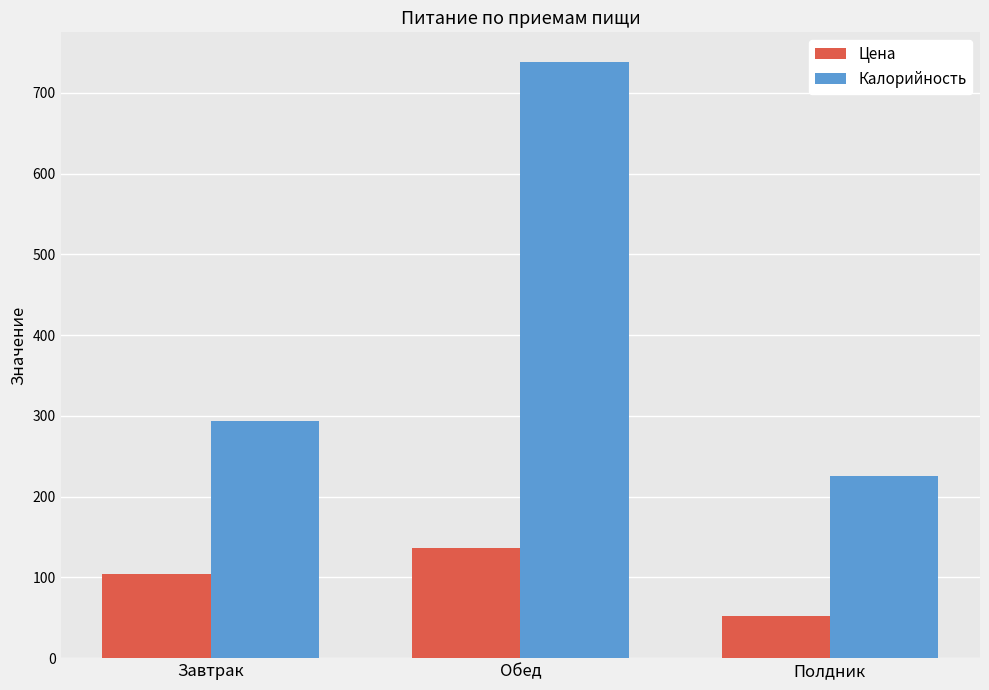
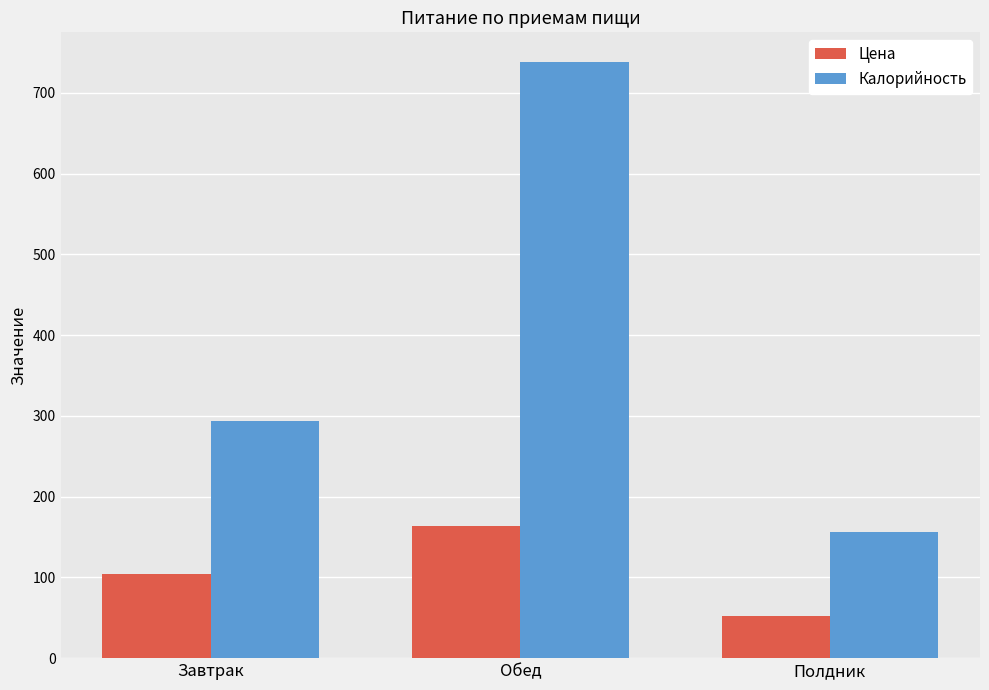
Цена, Обед: 140 -> 160
Калорийность, Полдник: 230 -> 160
